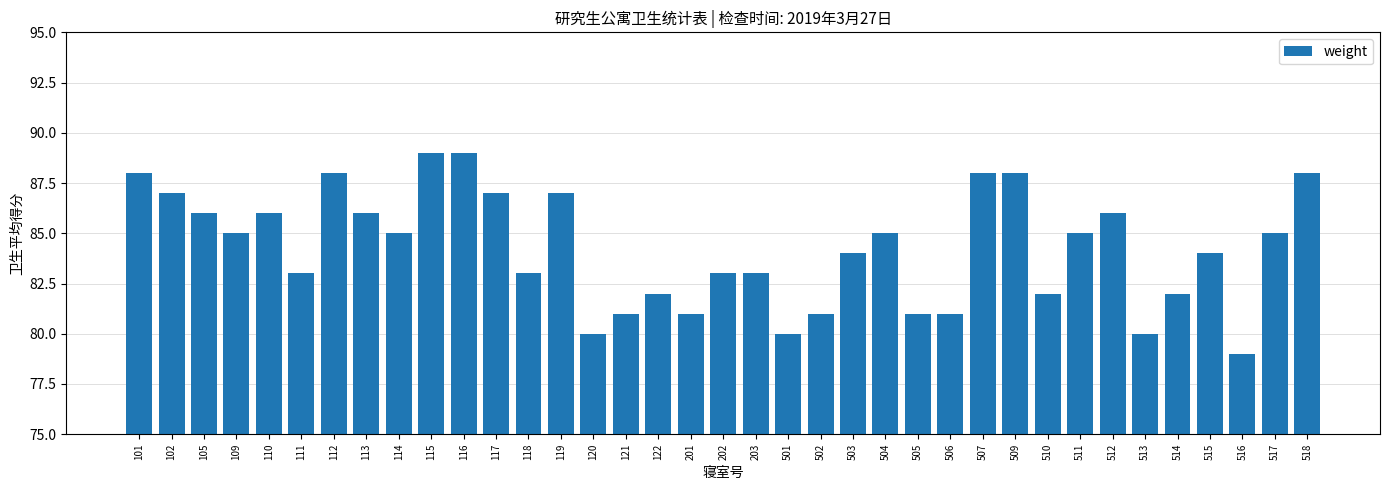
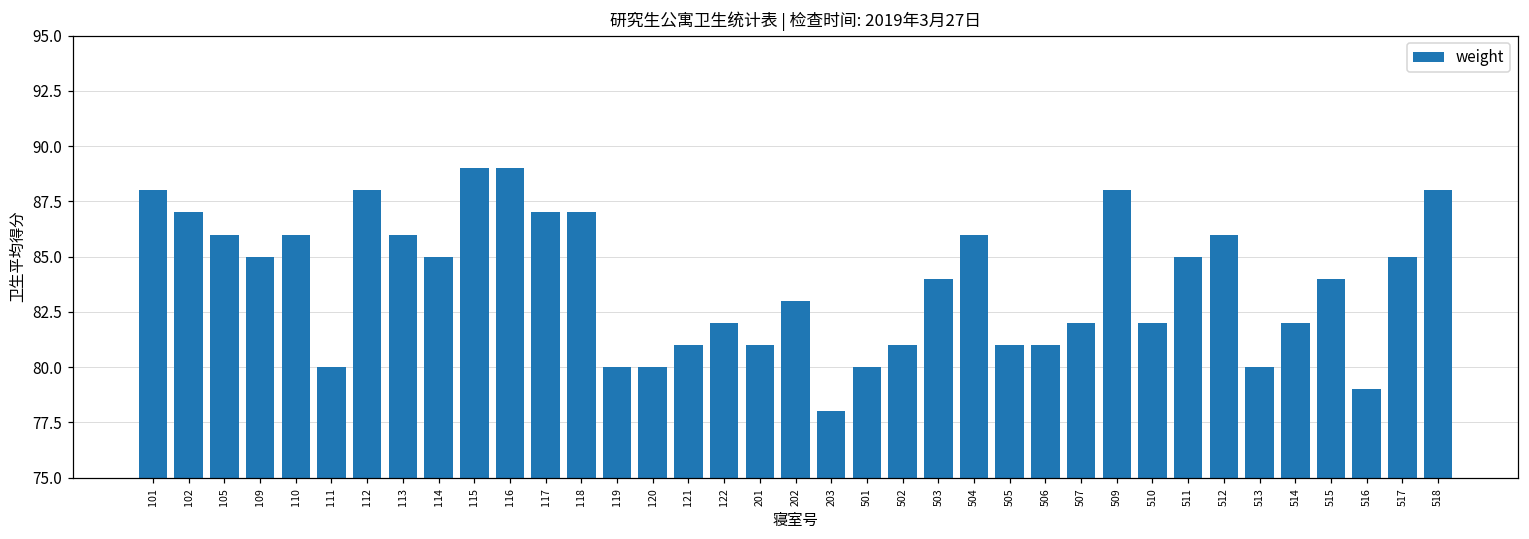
111: 83 -> 80
118: 83 -> 87
119: 87 -> 80
203: 83 -> 78
504: 85 -> 86
507: 88 -> 82
